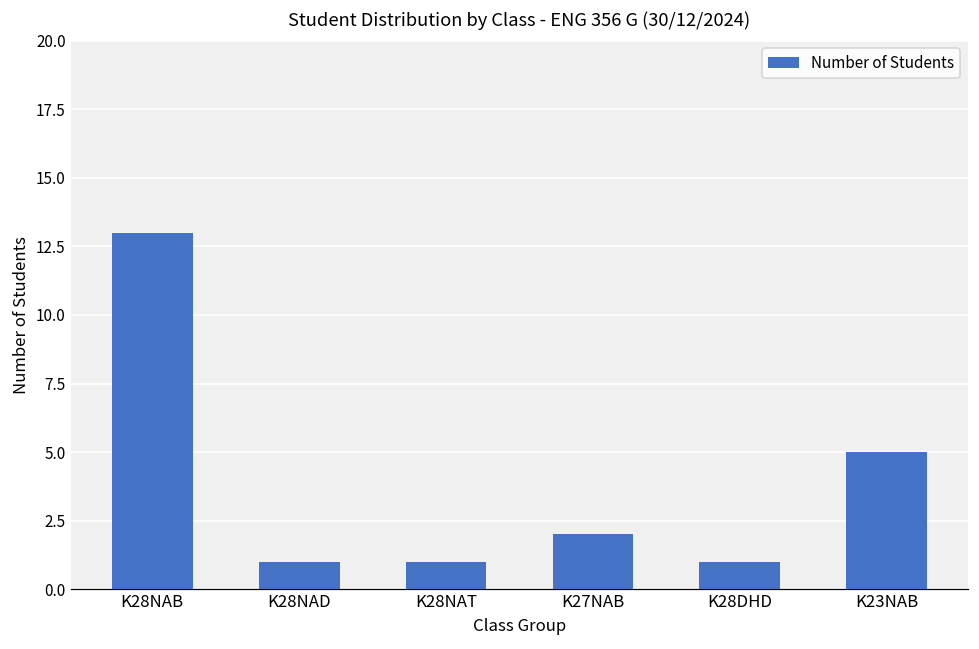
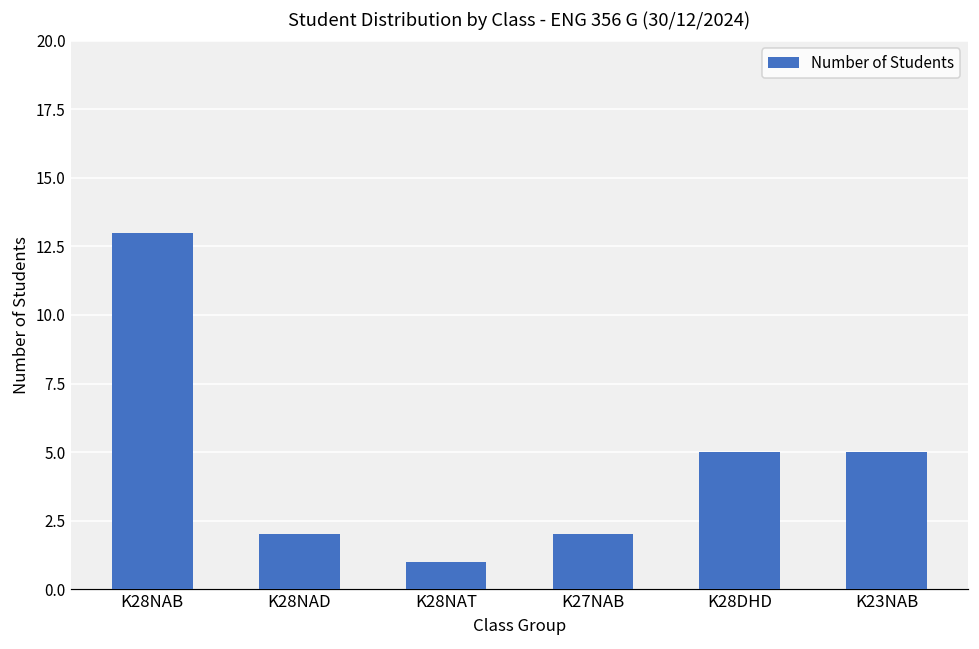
K28NAD: 1 -> 2
K28DHD: 1 -> 5
